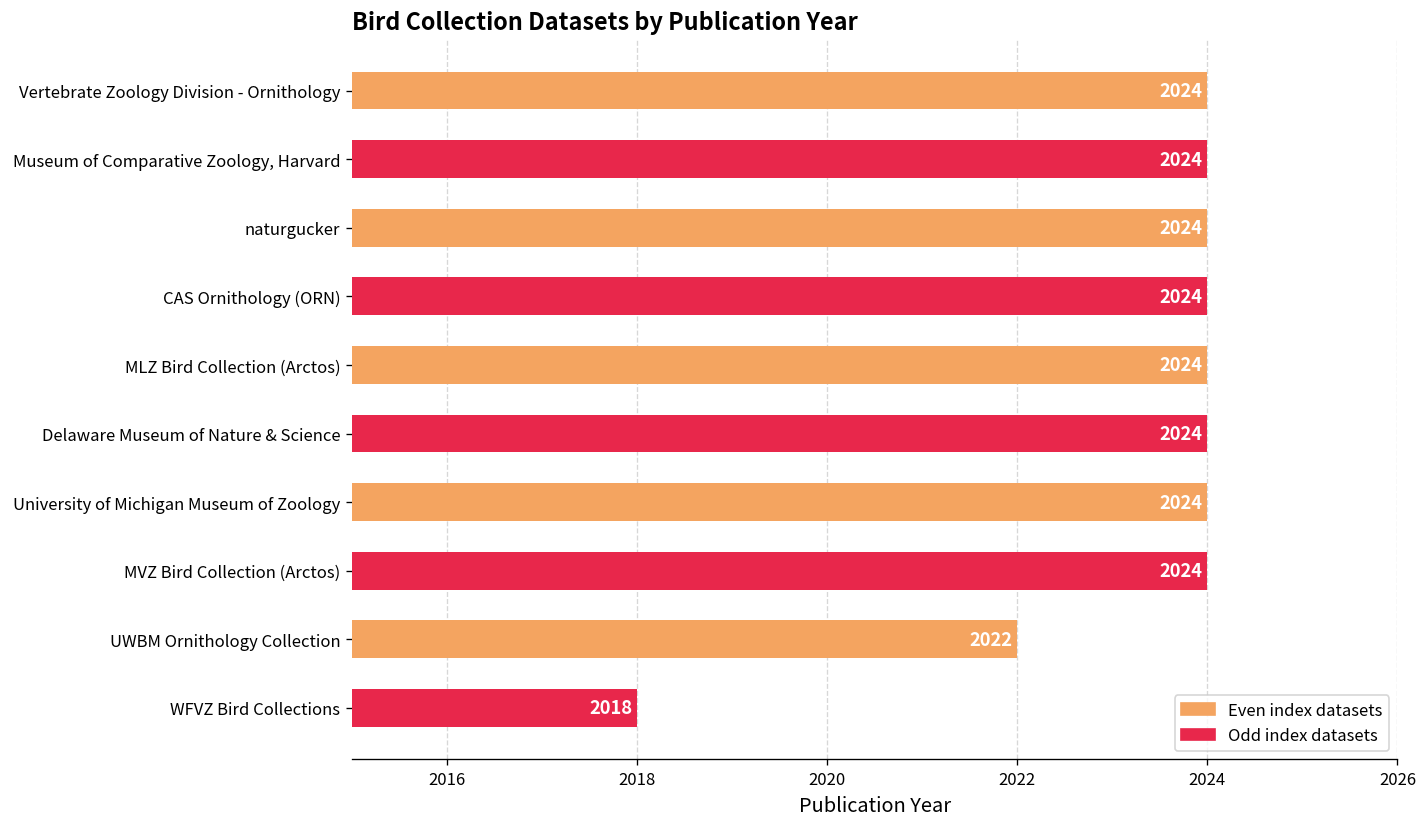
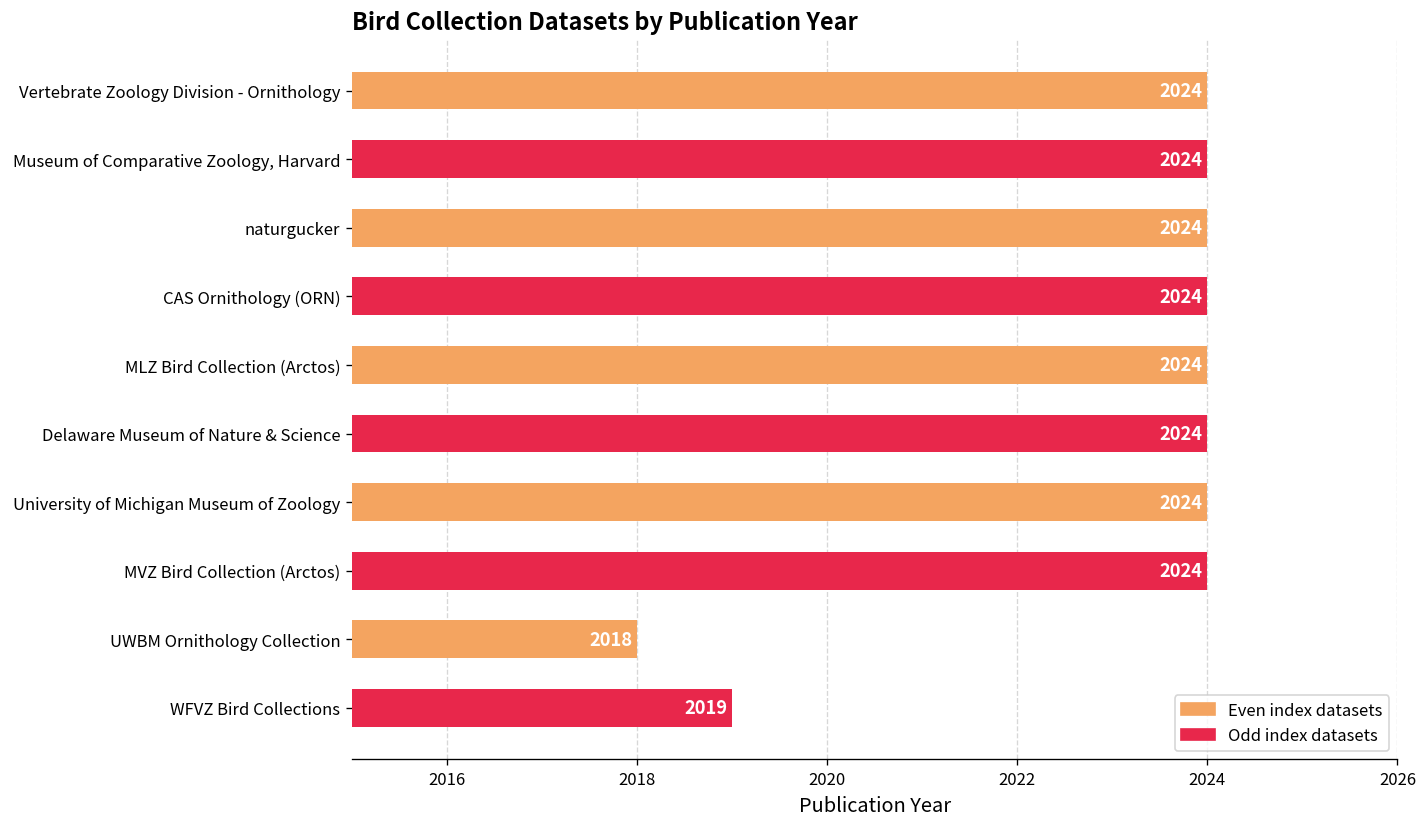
UWBM Ornithology Collection: 2022 -> 2018
WFVZ Bird Collections: 2018 -> 2019
